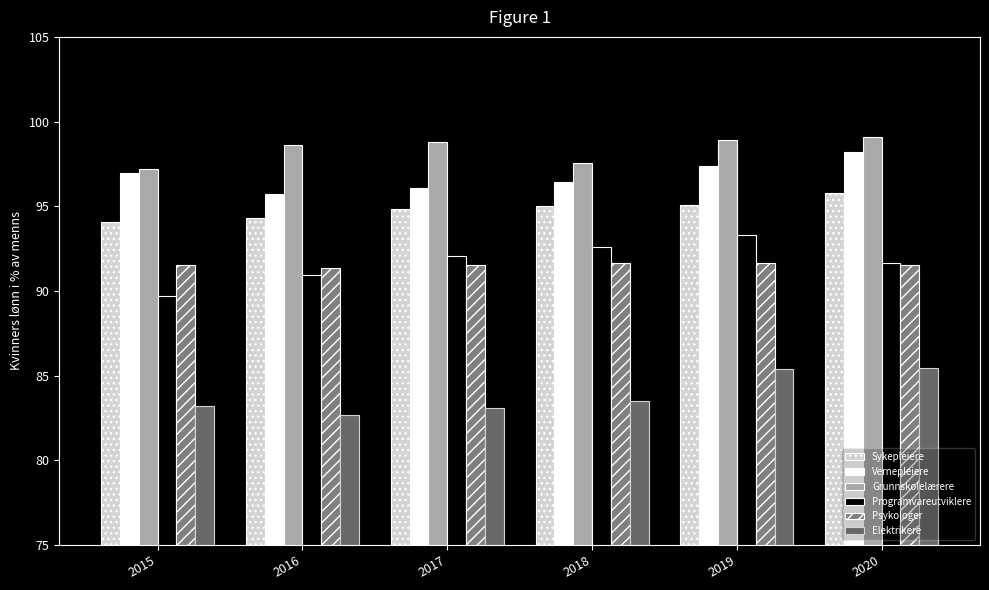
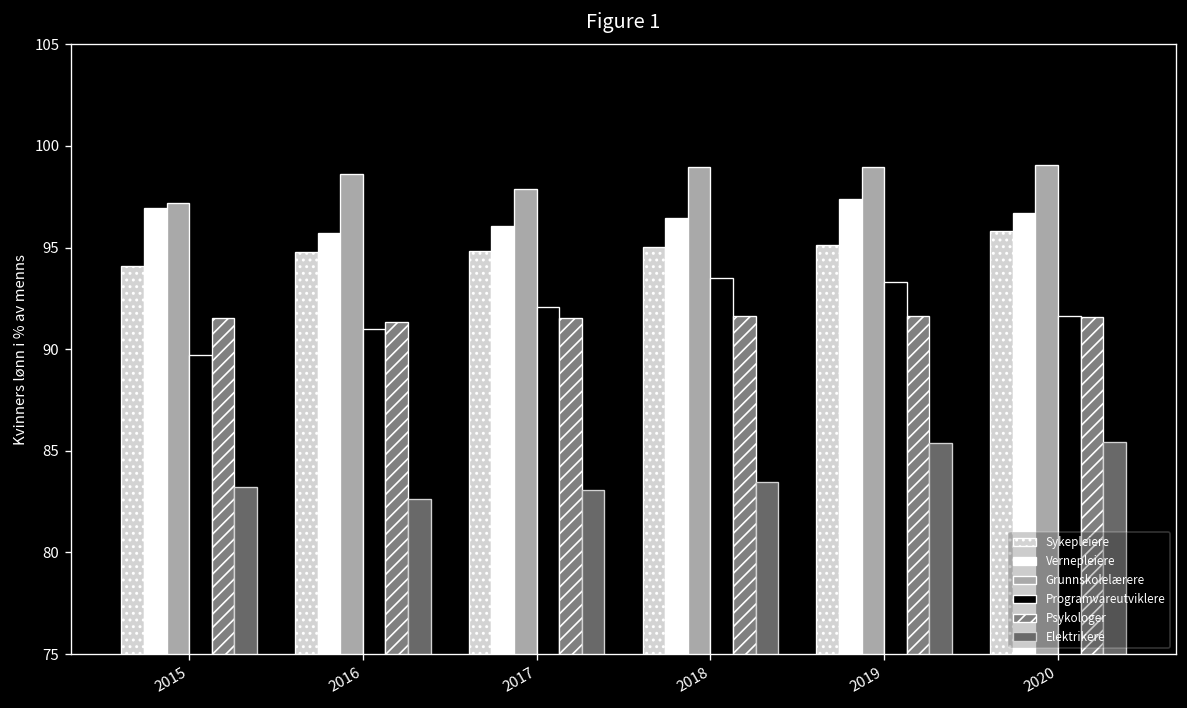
Sykepleiere, 2016: 94.3 -> 94.8
Grunnskolelærere, 2017: 98.8 -> 97.9
Grunnskolelærere, 2018: 97.6 -> 99.0
Programvareutviklere, 2018: 92.6 -> 93.5
Vernepleiere, 2020: 98.2 -> 96.7
